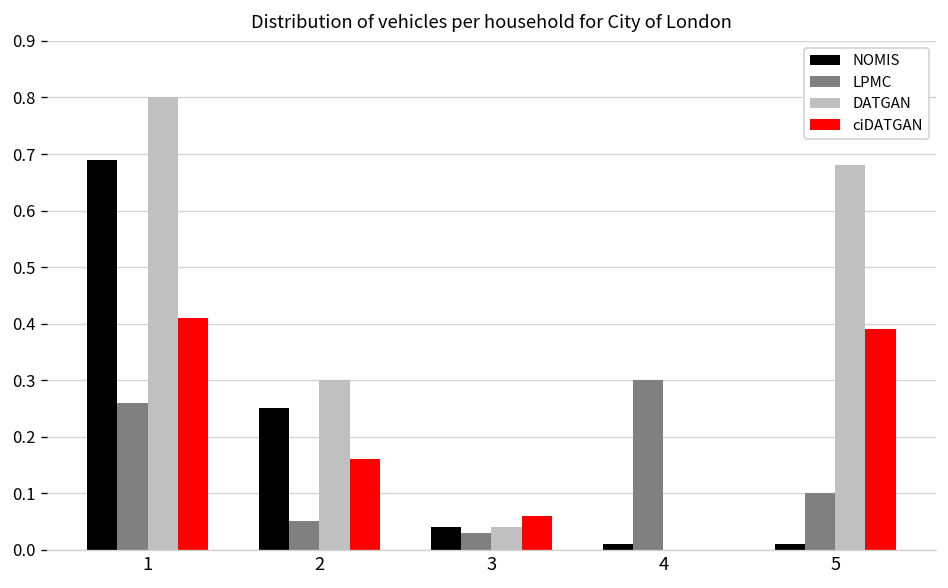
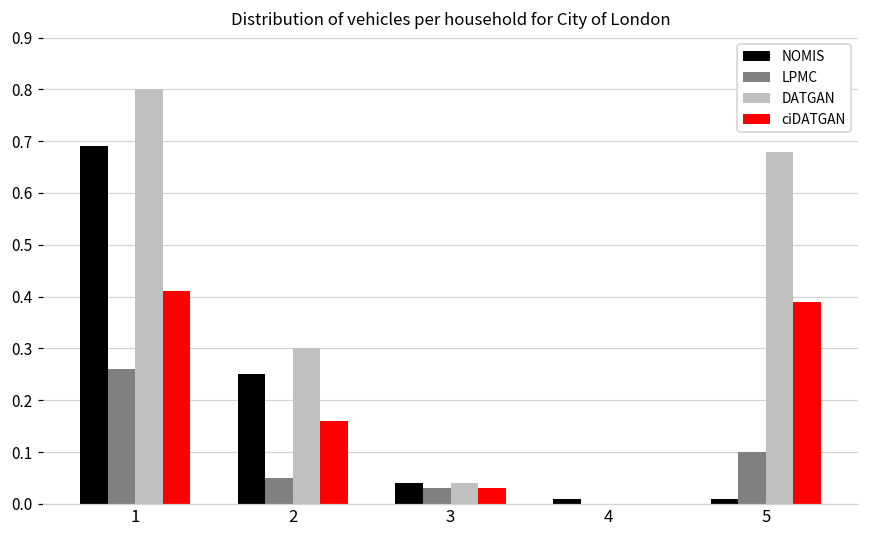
ciDATGAN, 3: 0.06 -> 0.03
LPMC, 4: 0.3 -> 0.0
